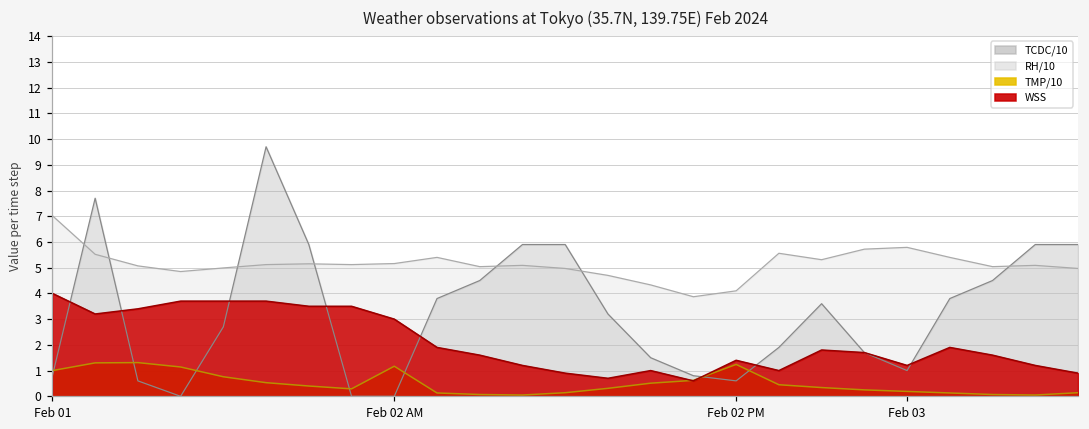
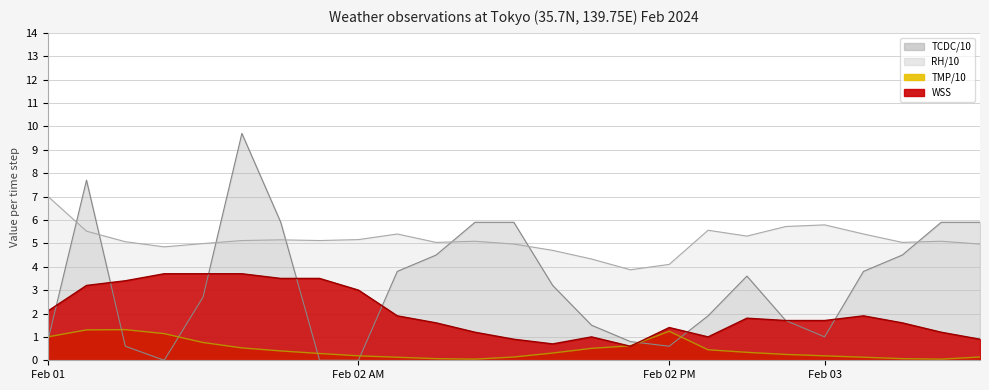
WSS, Feb 01: 4.0 -> 2.1
TMP/10, Feb 02 AM: 1.2 -> 0.2
WSS, Feb 03: 1.2 -> 1.7
